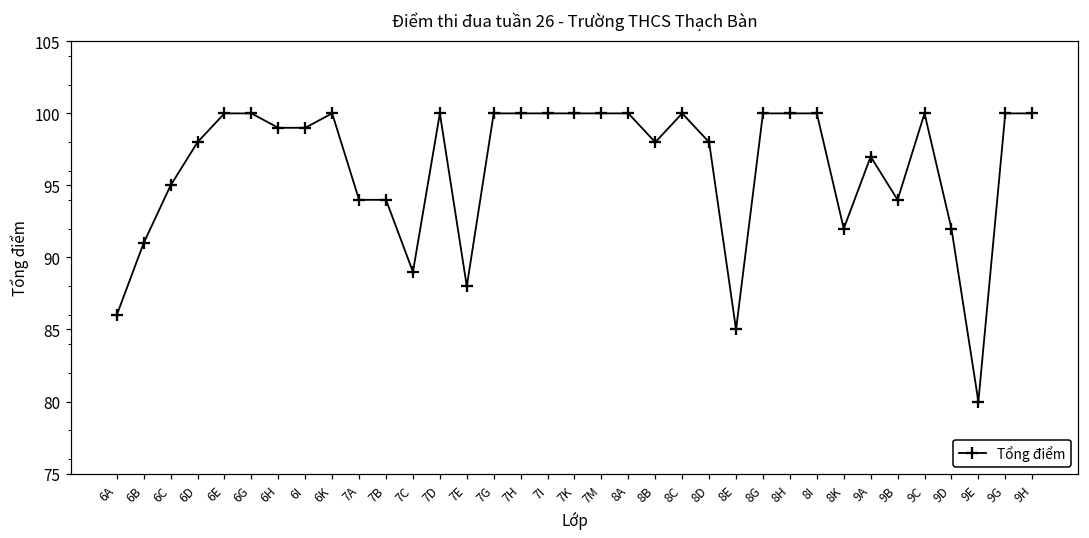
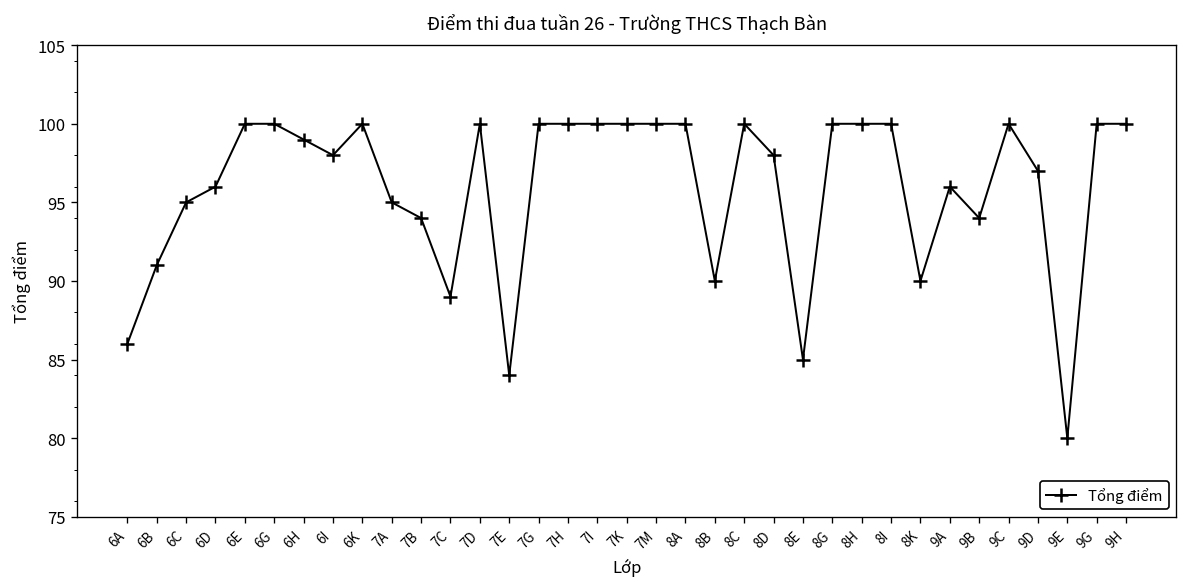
6D: 98 -> 96
6I: 99 -> 98
7A: 94 -> 95
7E: 88 -> 84
8B: 98 -> 90
8K: 92 -> 90
9A: 97 -> 96
9D: 92 -> 97
